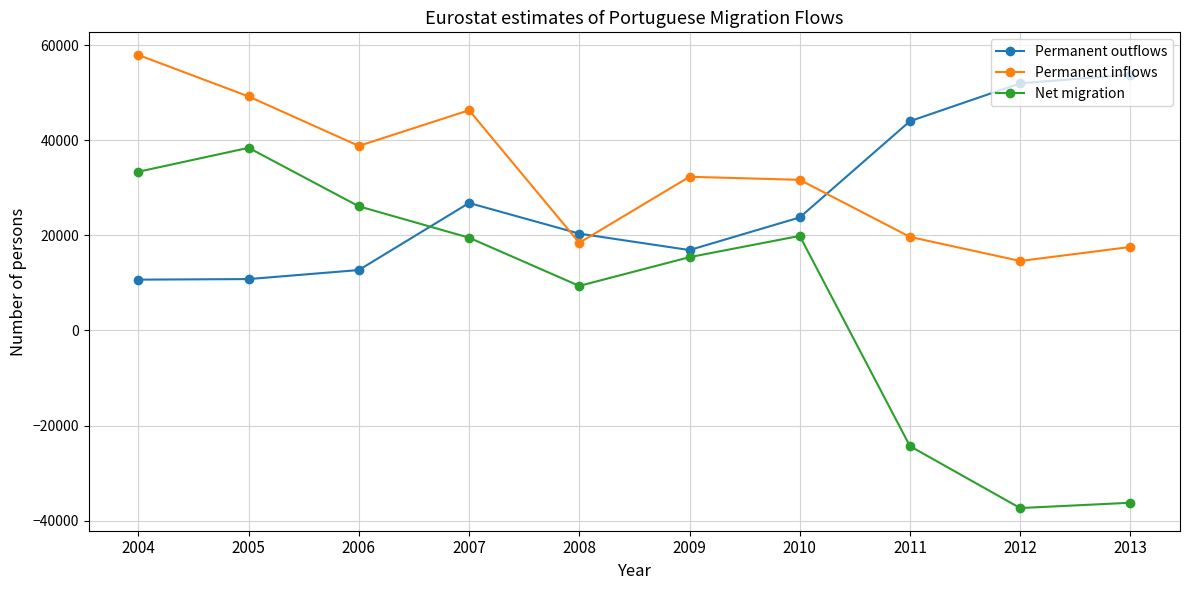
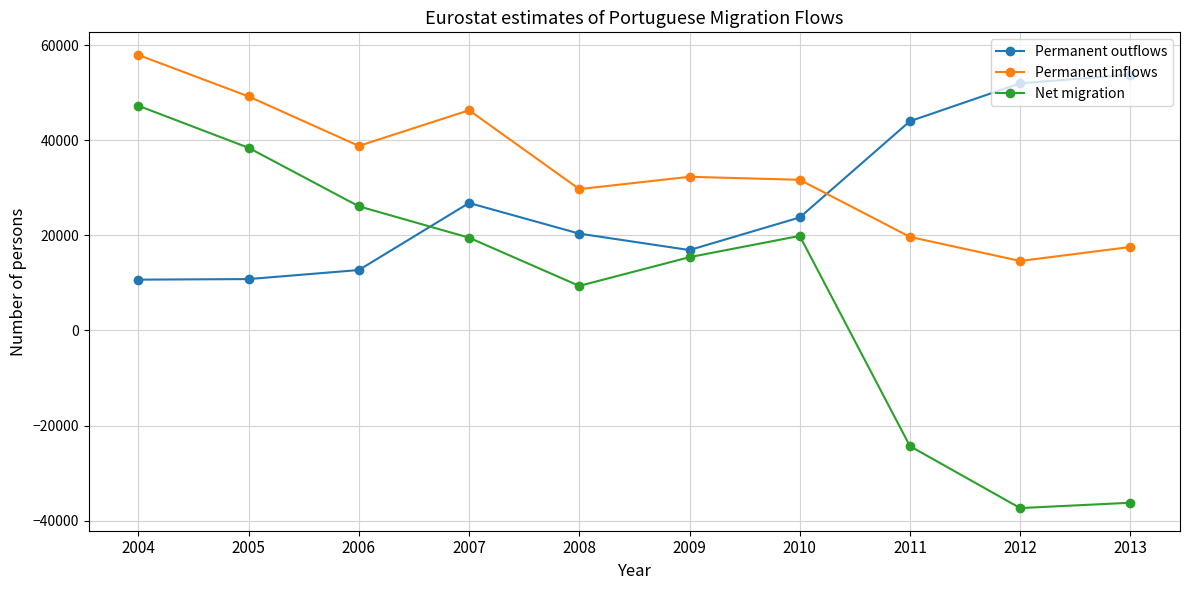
Net migration, 2004: 33000 -> 47000
Permanent inflows, 2008: 18000 -> 30000
